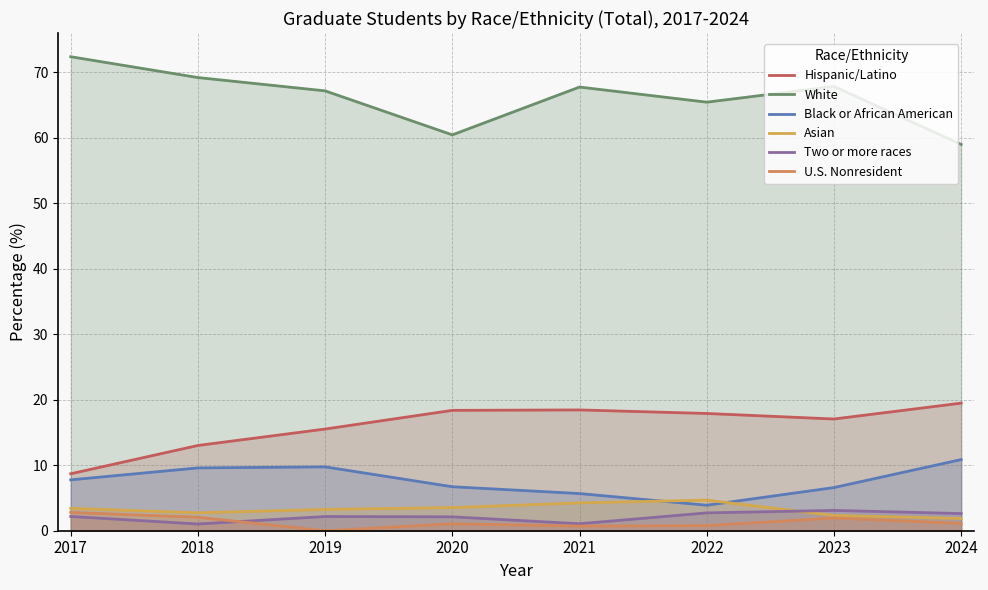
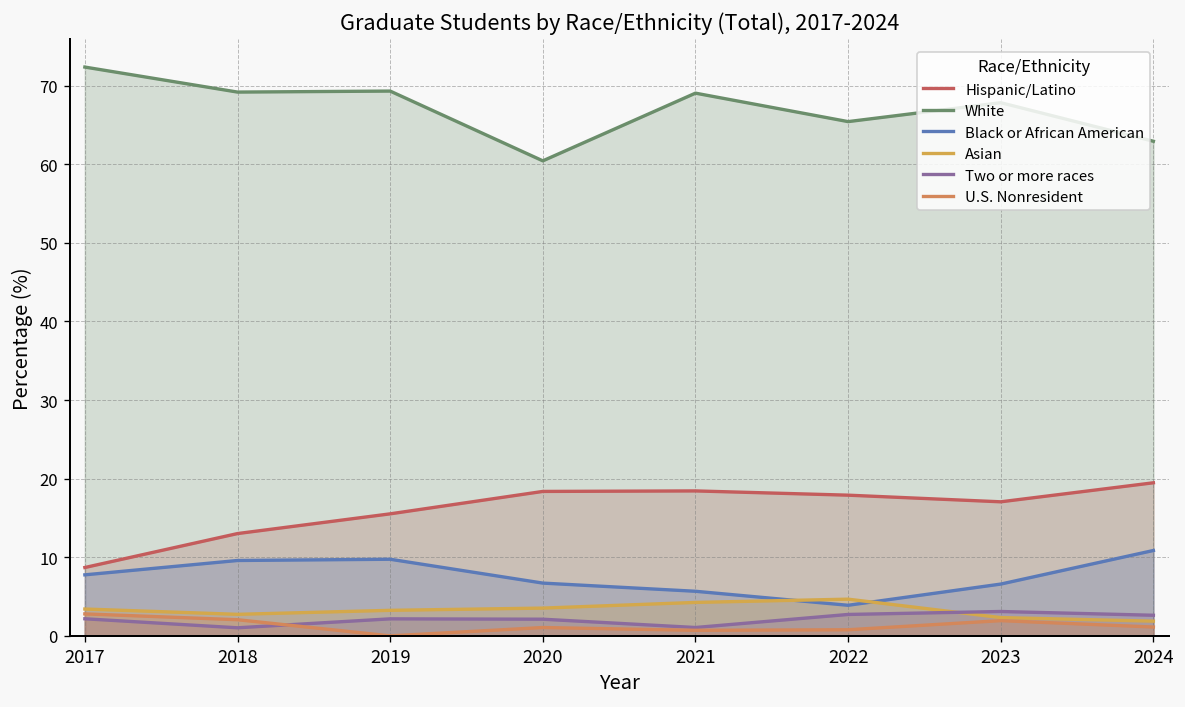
White, 2019: 67 -> 69
White, 2021: 68 -> 69
White, 2024: 59 -> 63
